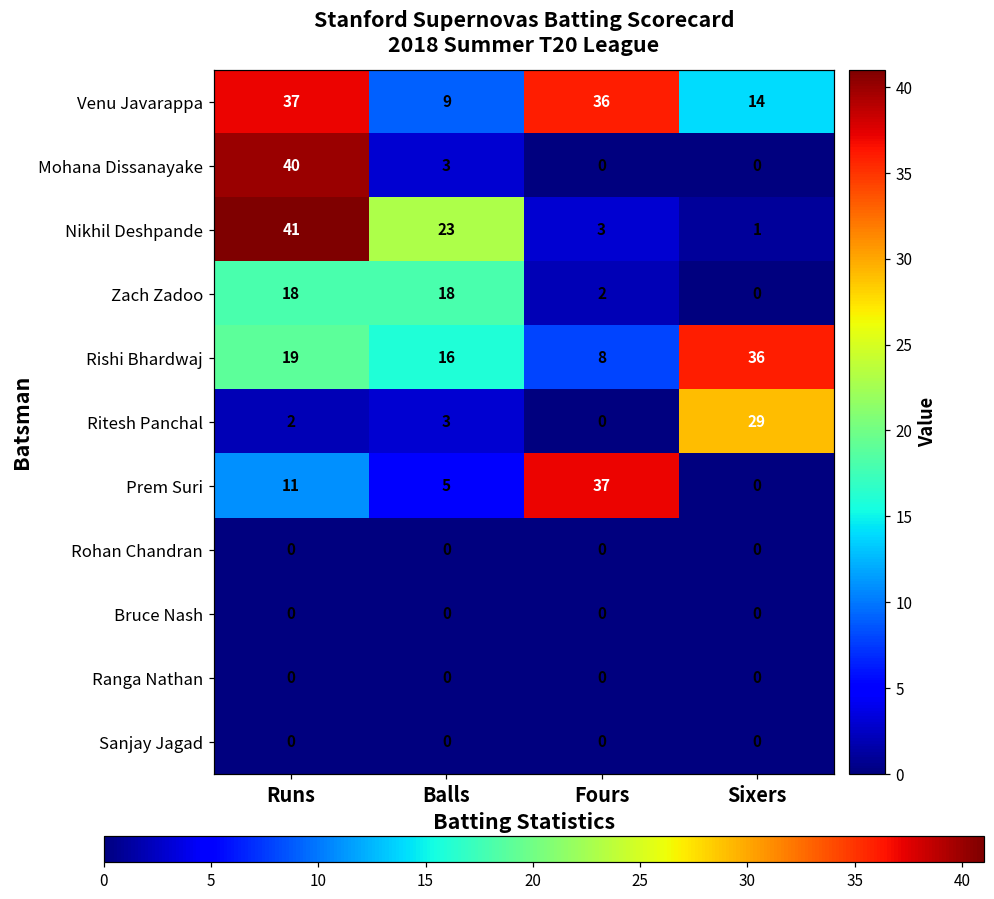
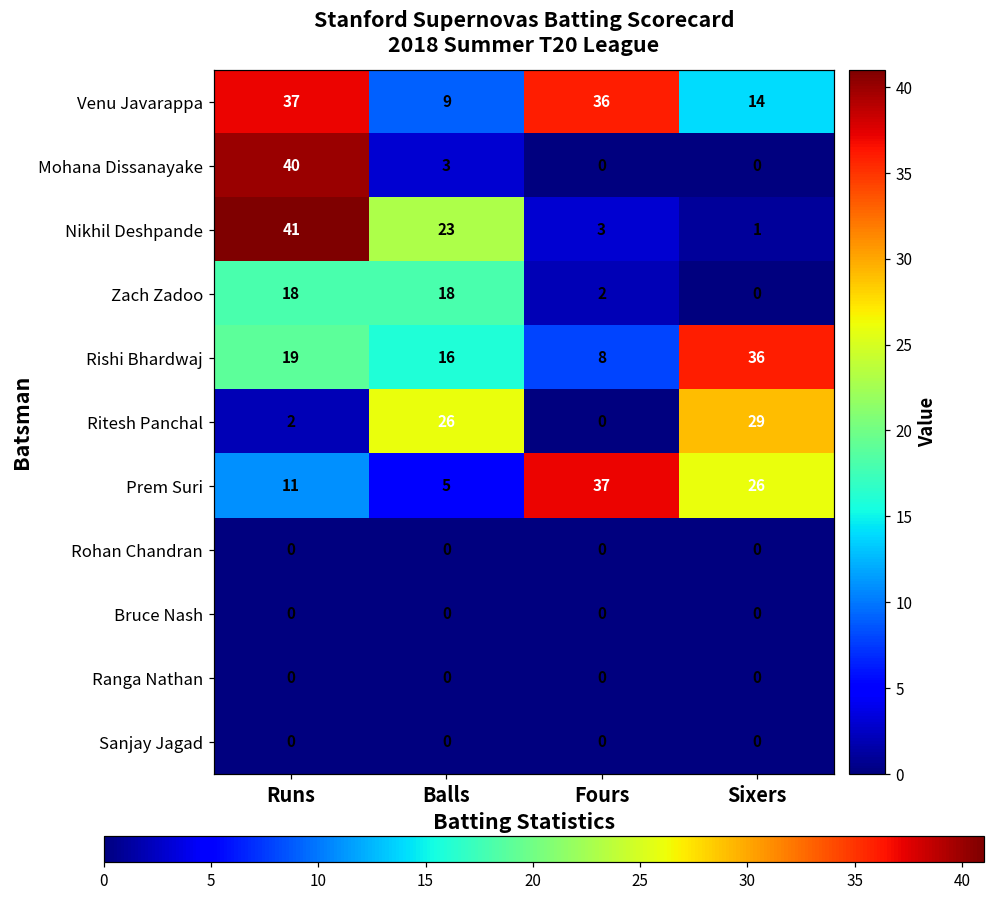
Ritesh Panchal, Balls: 3 -> 26
Prem Suri, Sixers: 0 -> 26
